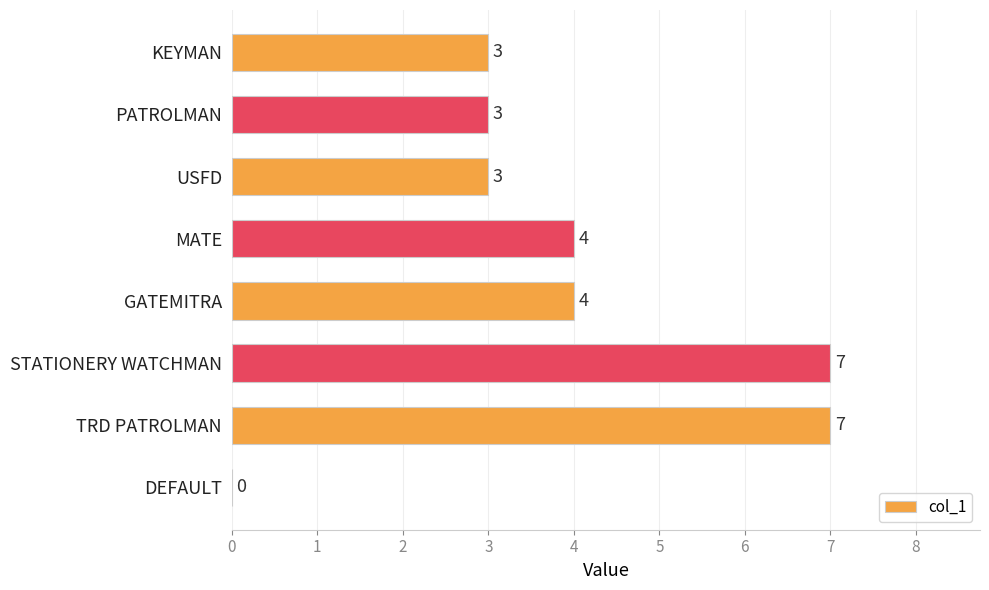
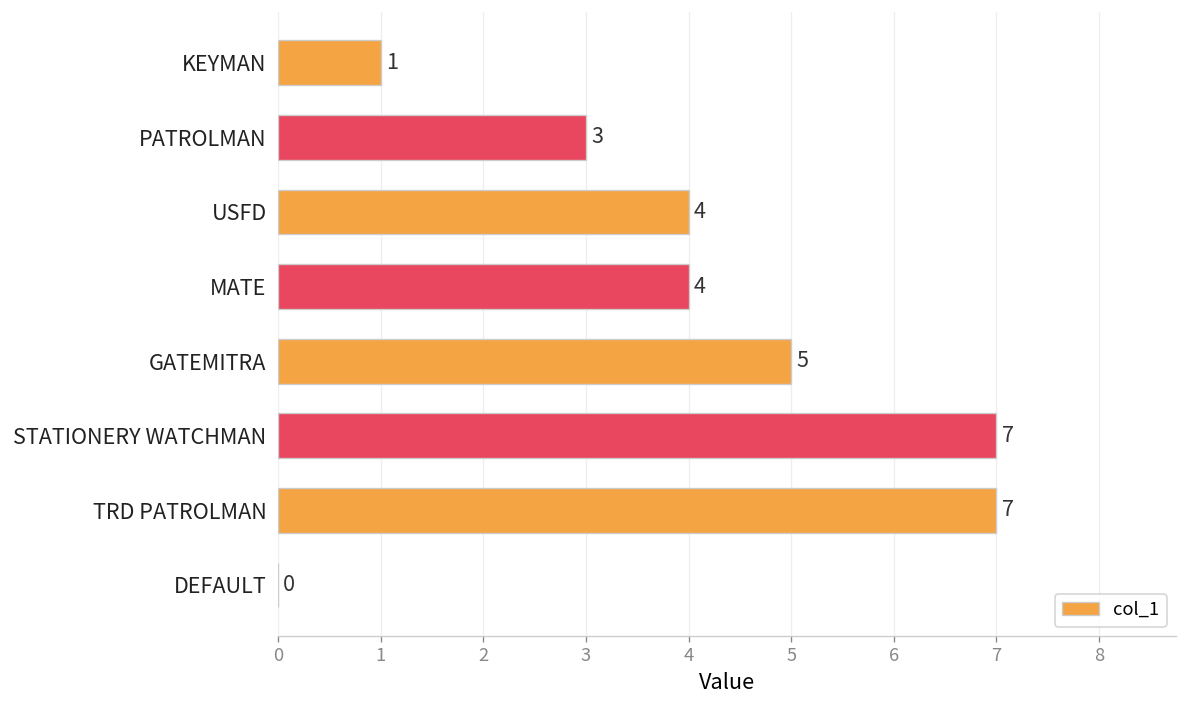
KEYMAN: 3 -> 1
USFD: 3 -> 4
GATEMITRA: 4 -> 5
